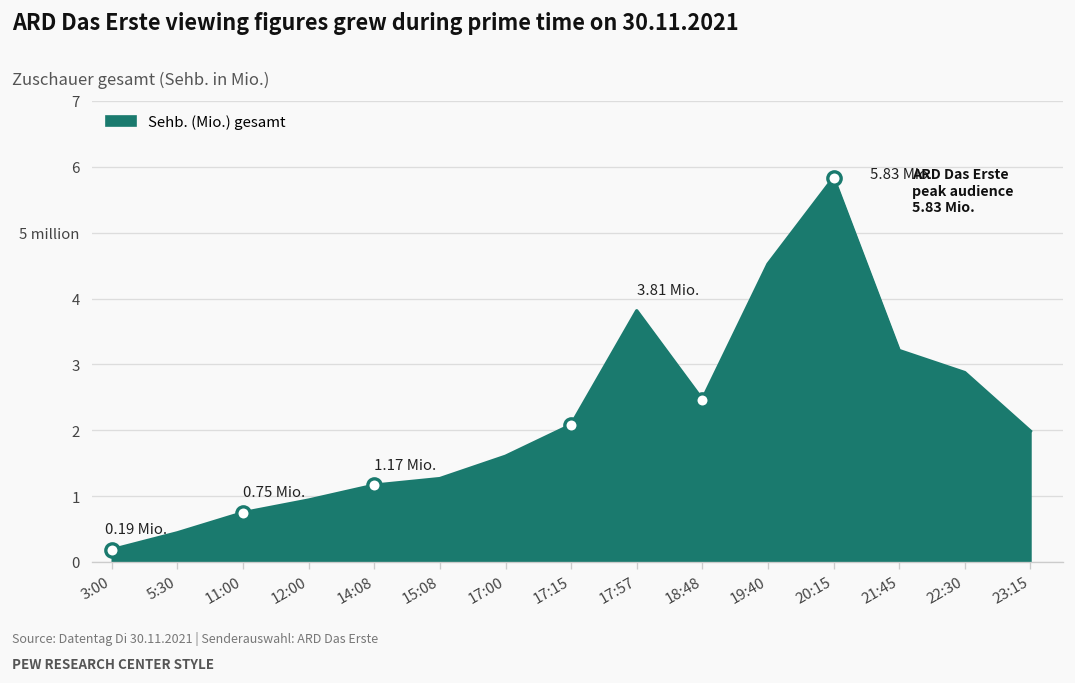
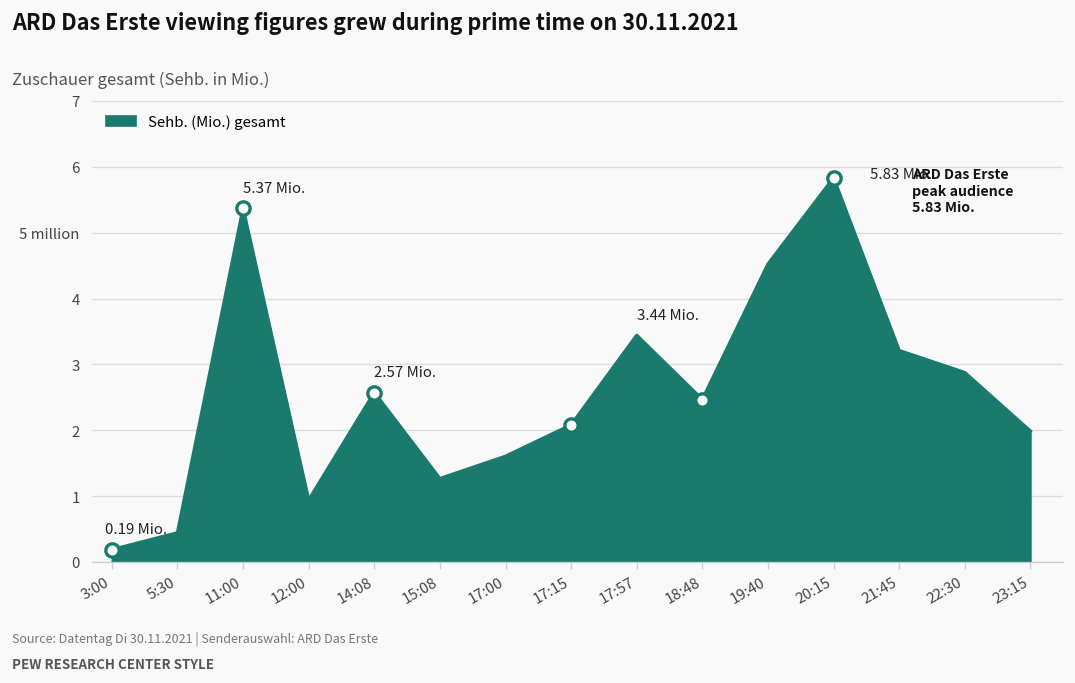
Sehb. (Mio.) gesamt, 11:00: 0.75 -> 5.37
Sehb. (Mio.) gesamt, 14:08: 1.17 -> 2.57
Sehb. (Mio.) gesamt, 17:57: 3.81 -> 3.44
